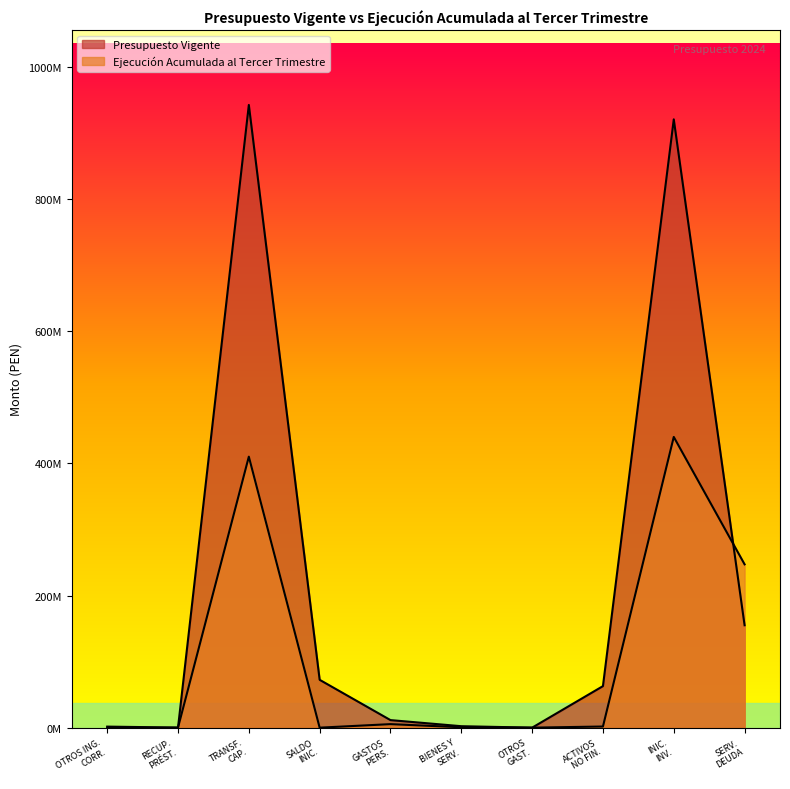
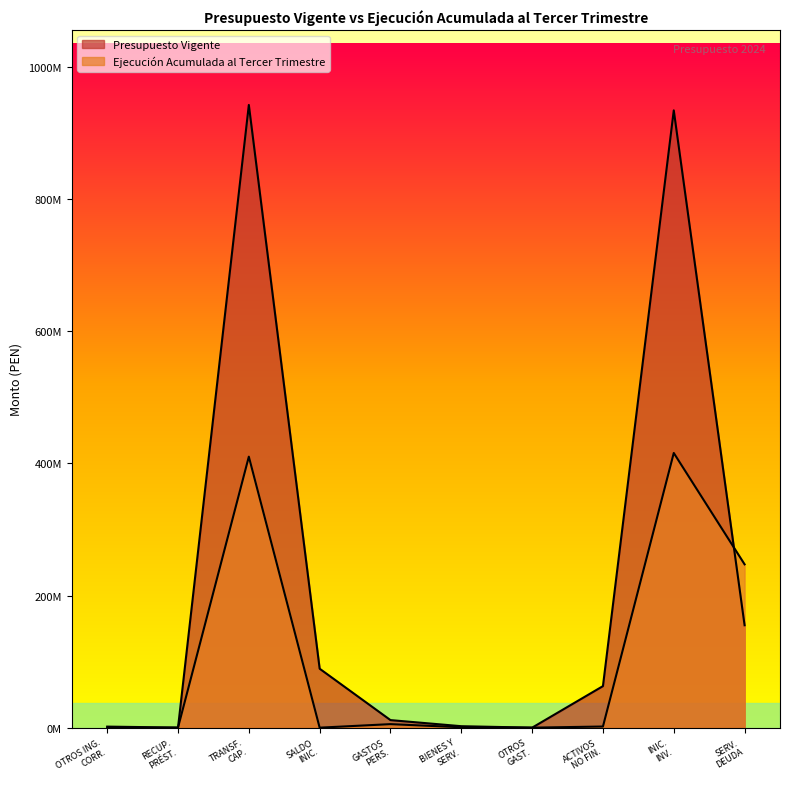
Presupuesto Vigente, SALDO INIC.: 70000000 -> 90000000
Presupuesto Vigente, INIC. INV.: 920000000 -> 930000000
Ejecución Acumulada al Tercer Trimestre, INIC. INV.: 440000000 -> 420000000
